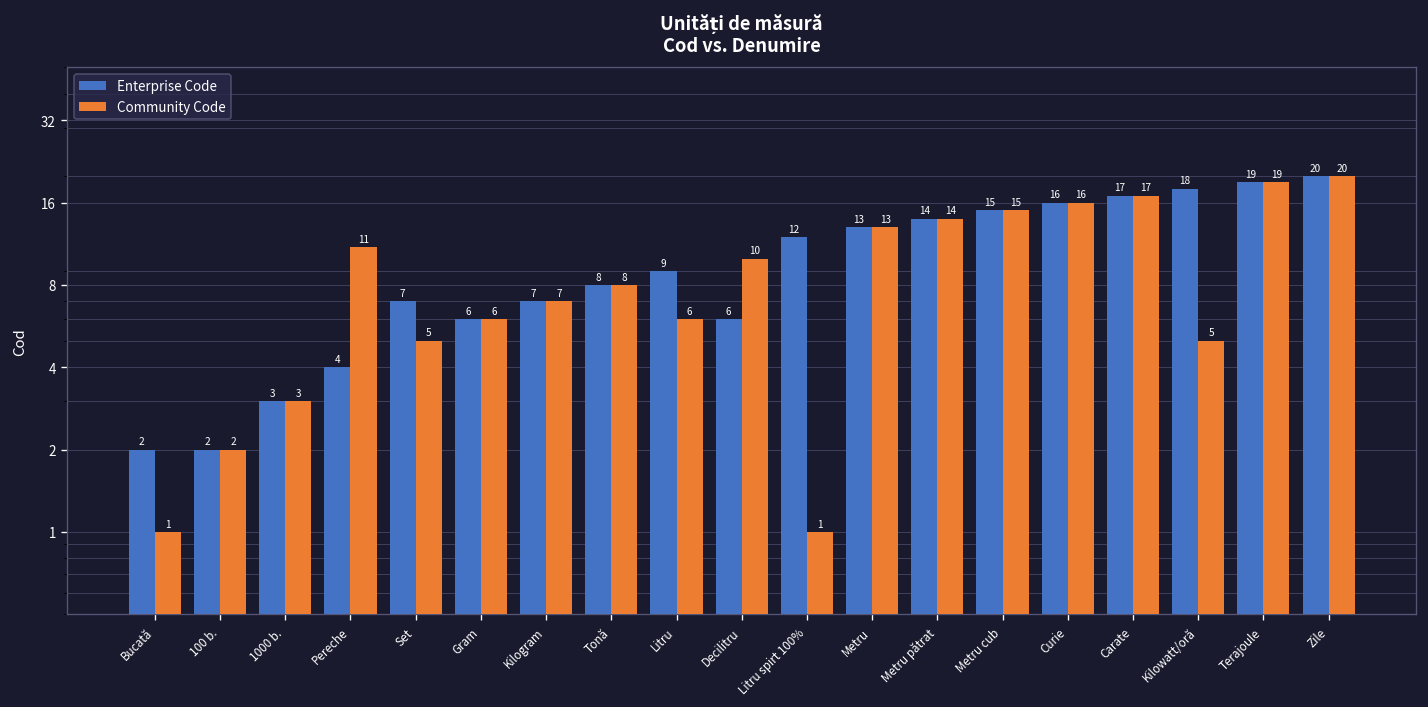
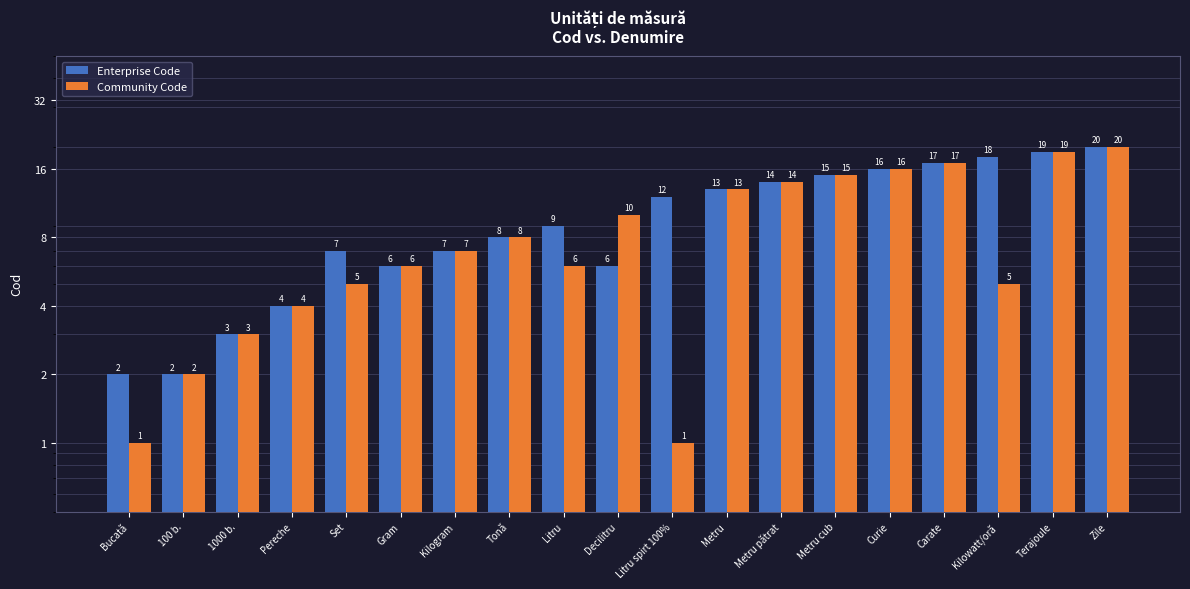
Community Code, Pereche: 11 -> 4
